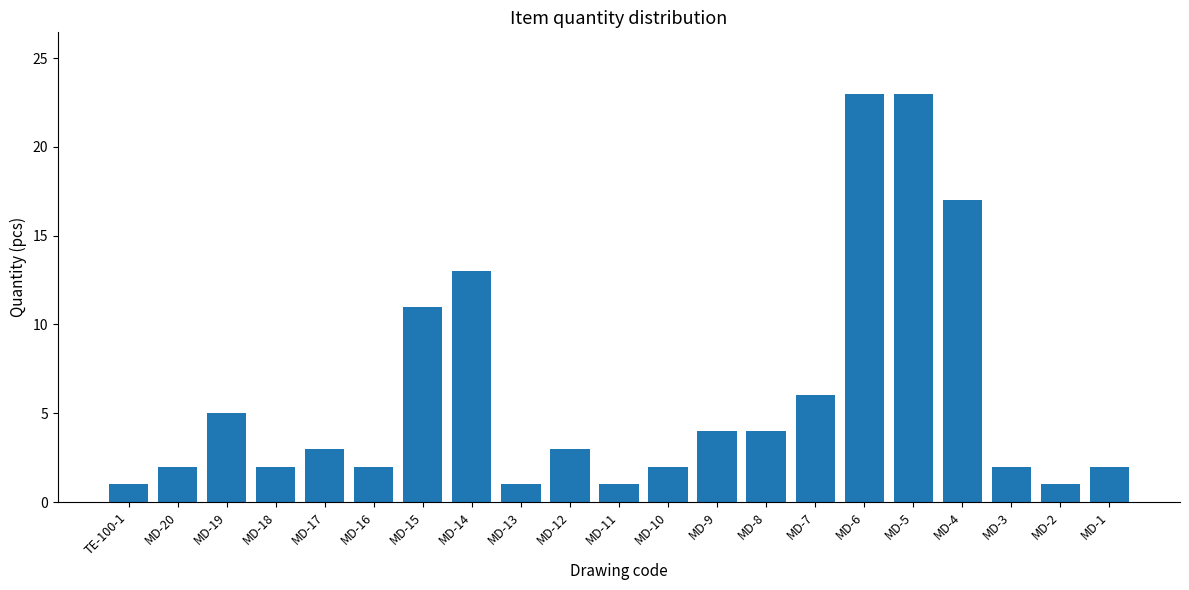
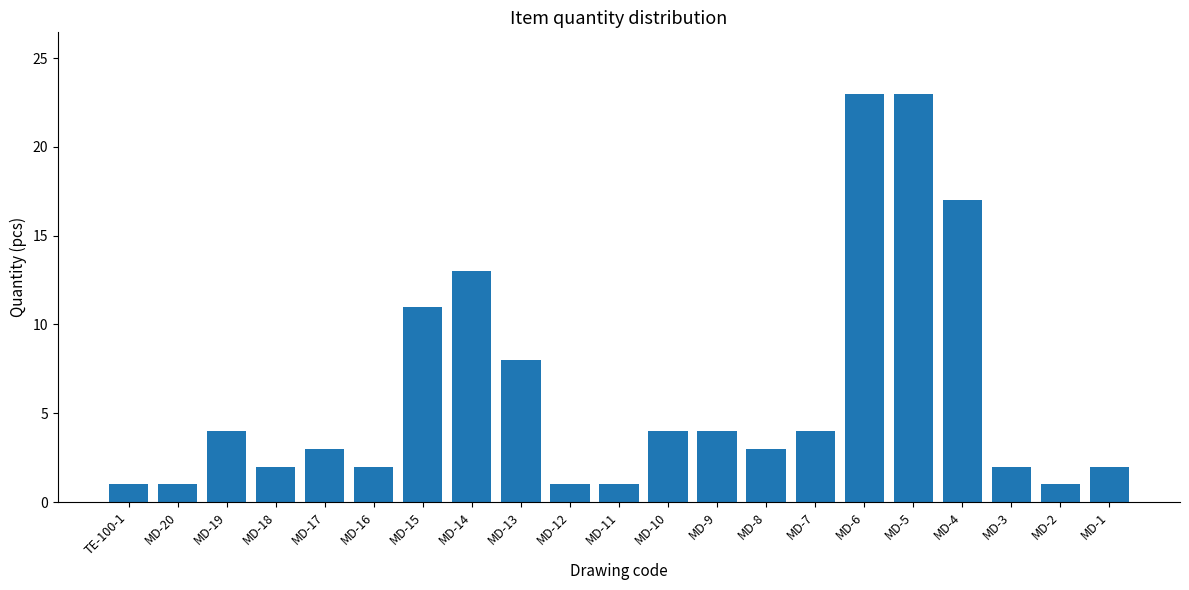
MD-20: 2 -> 1
MD-19: 5 -> 4
MD-13: 1 -> 8
MD-12: 3 -> 1
MD-10: 2 -> 4
MD-8: 4 -> 3
MD-7: 6 -> 4
